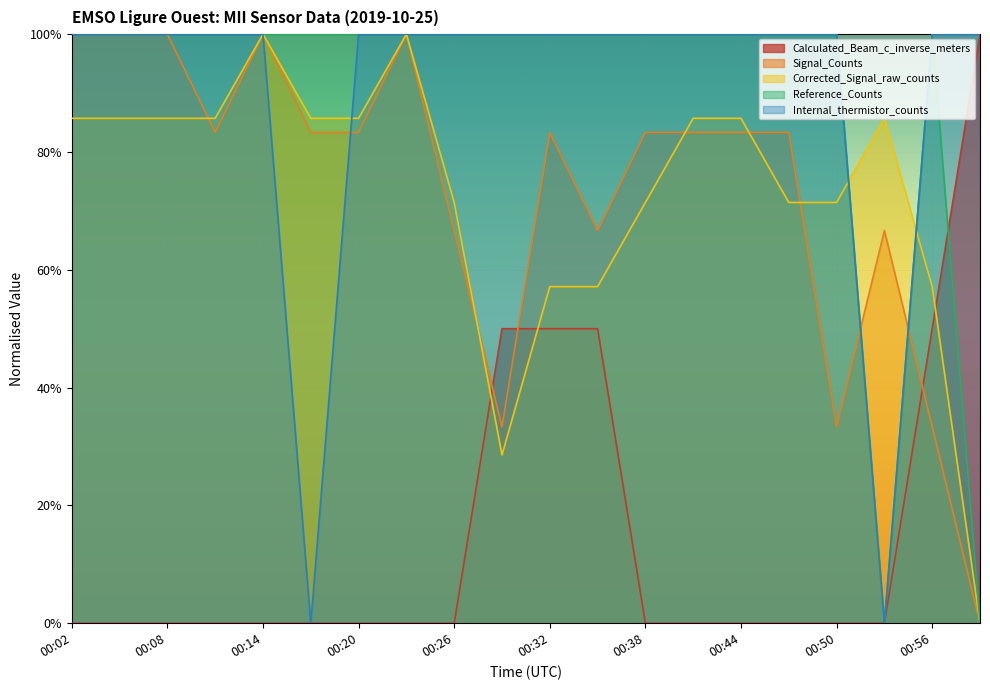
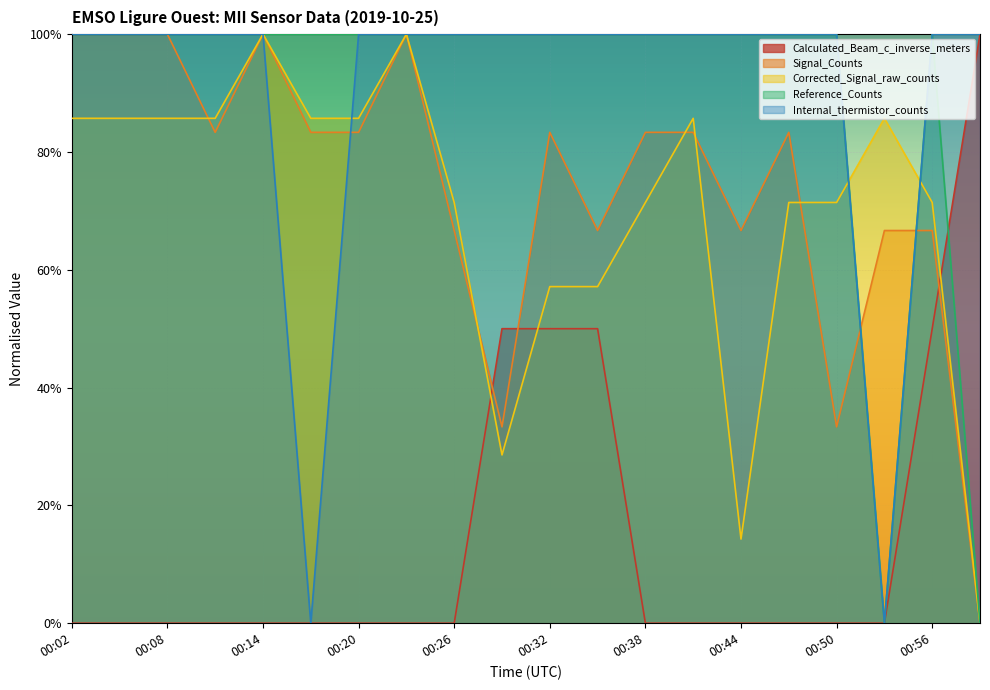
Signal_Counts, 00:44: 83% -> 67%
Corrected_Signal_raw_counts, 00:44: 86% -> 14%
Signal_Counts, 00:56: 33% -> 67%
Corrected_Signal_raw_counts, 00:56: 57% -> 71%
